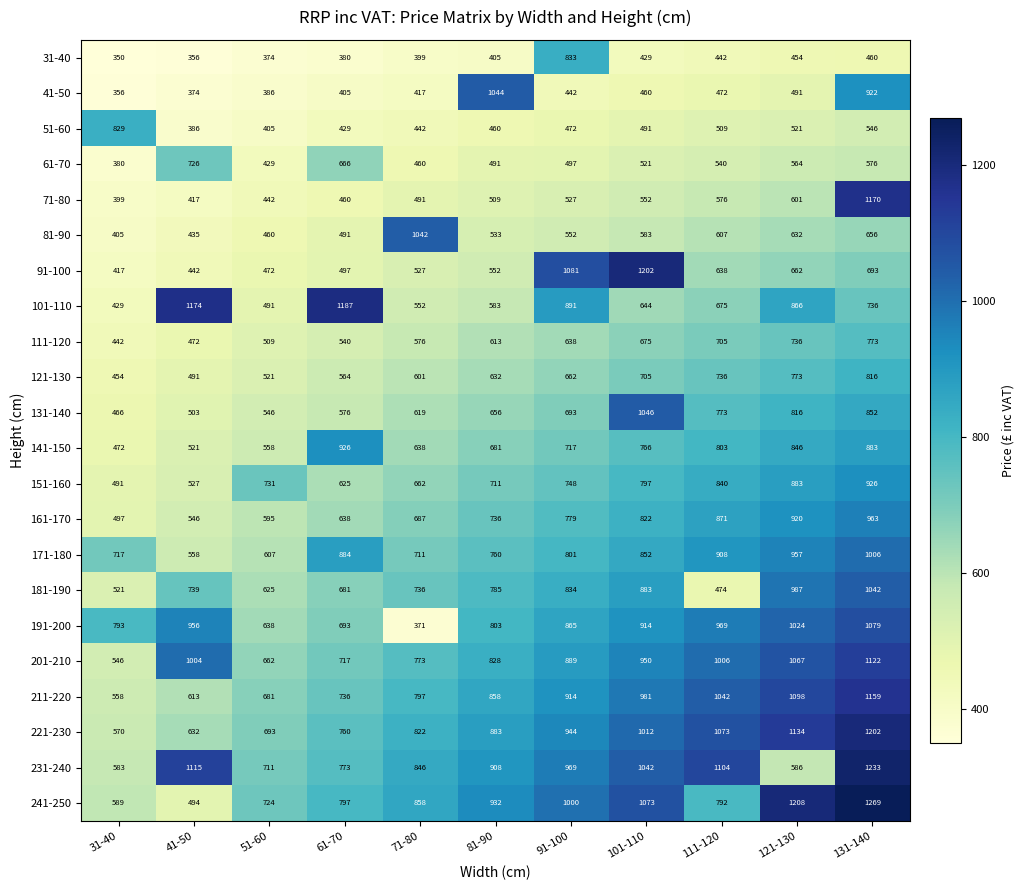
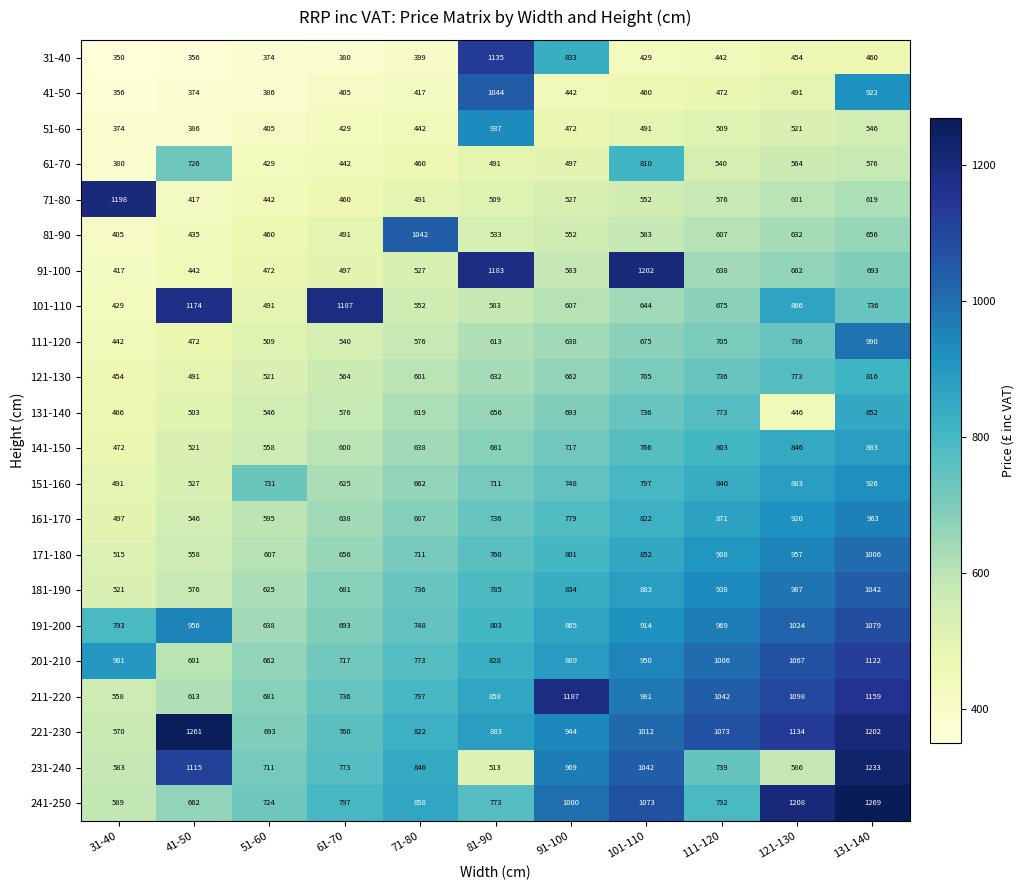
31-40, 81-90: 405 -> 1135
51-60, 31-40: 829 -> 374
51-60, 81-90: 460 -> 937
61-70, 61-70: 666 -> 442
61-70, 101-110: 521 -> 810
71-80, 31-40: 399 -> 1198
71-80, 131-140: 1170 -> 619
91-100, 81-90: 552 -> 1183
91-100, 91-100: 1081 -> 583
101-110, 91-100: 891 -> 607
111-120, 131-140: 773 -> 990
131-140, 101-110: 1046 -> 736
131-140, 121-130: 816 -> 446
141-150, 61-70: 926 -> 600
171-180, 31-40: 717 -> 515
171-180, 61-70: 884 -> 656
181-190, 41-50: 739 -> 576
181-190, 111-120: 474 -> 938
191-200, 71-80: 371 -> 748
201-210, 31-40: 546 -> 901
201-210, 41-50: 1004 -> 601
211-220, 91-100: 914 -> 1187
221-230, 41-50: 632 -> 1261
231-240, 81-90: 908 -> 513
231-240, 111-120: 1104 -> 739
241-250, 41-50: 494 -> 662
241-250, 81-90: 932 -> 773
